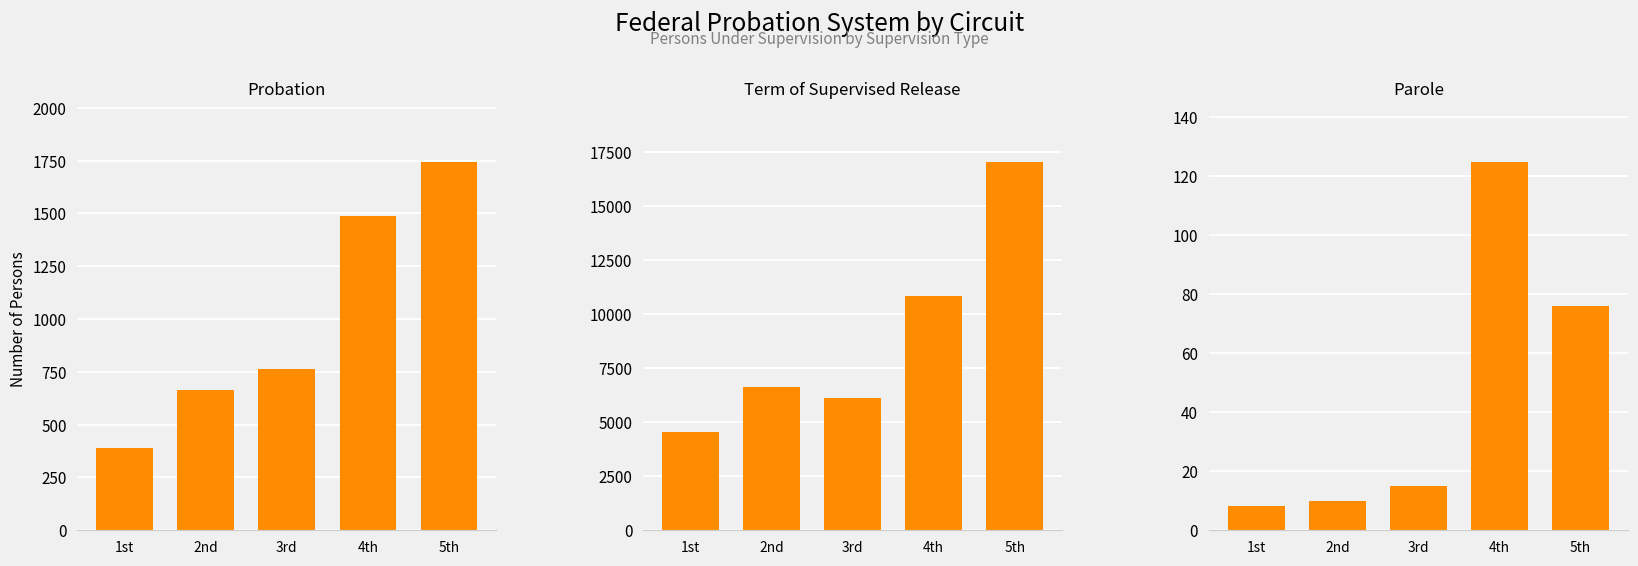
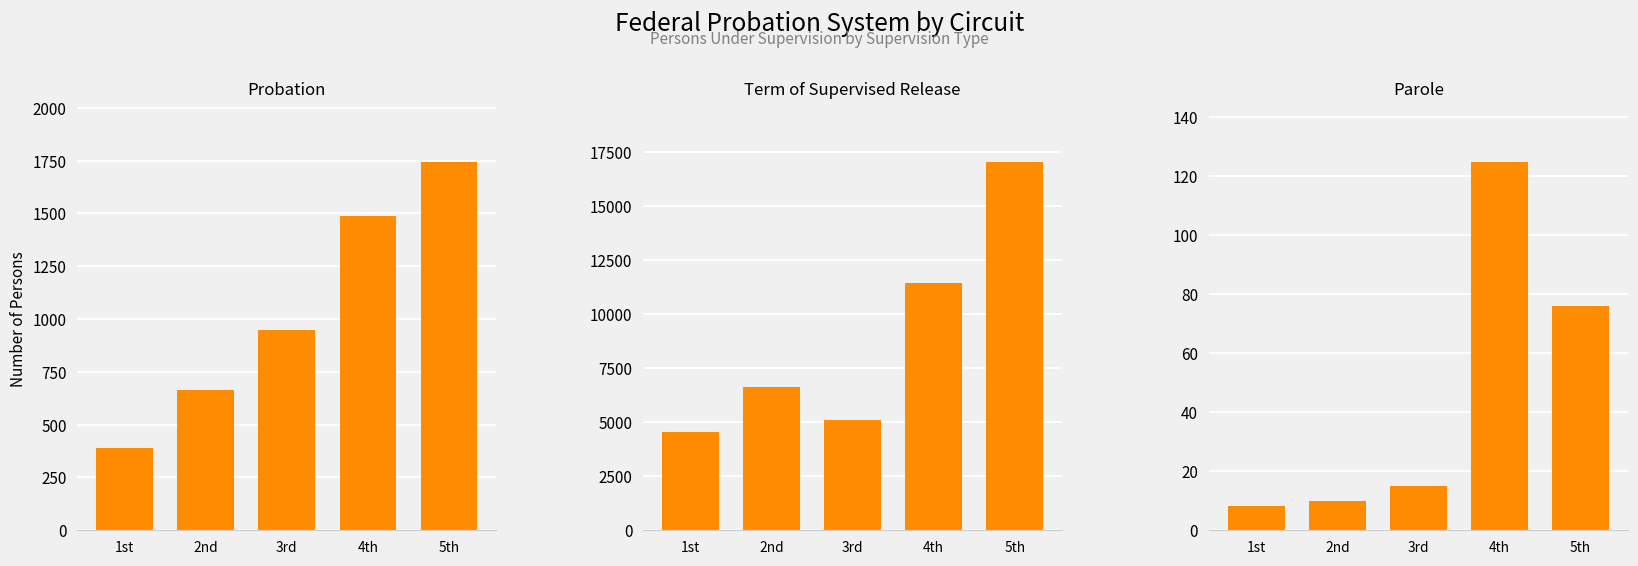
Probation, 3rd: 760 -> 950
Term of Supervised Release, 3rd: 6100 -> 5100
Term of Supervised Release, 4th: 10800 -> 11400
